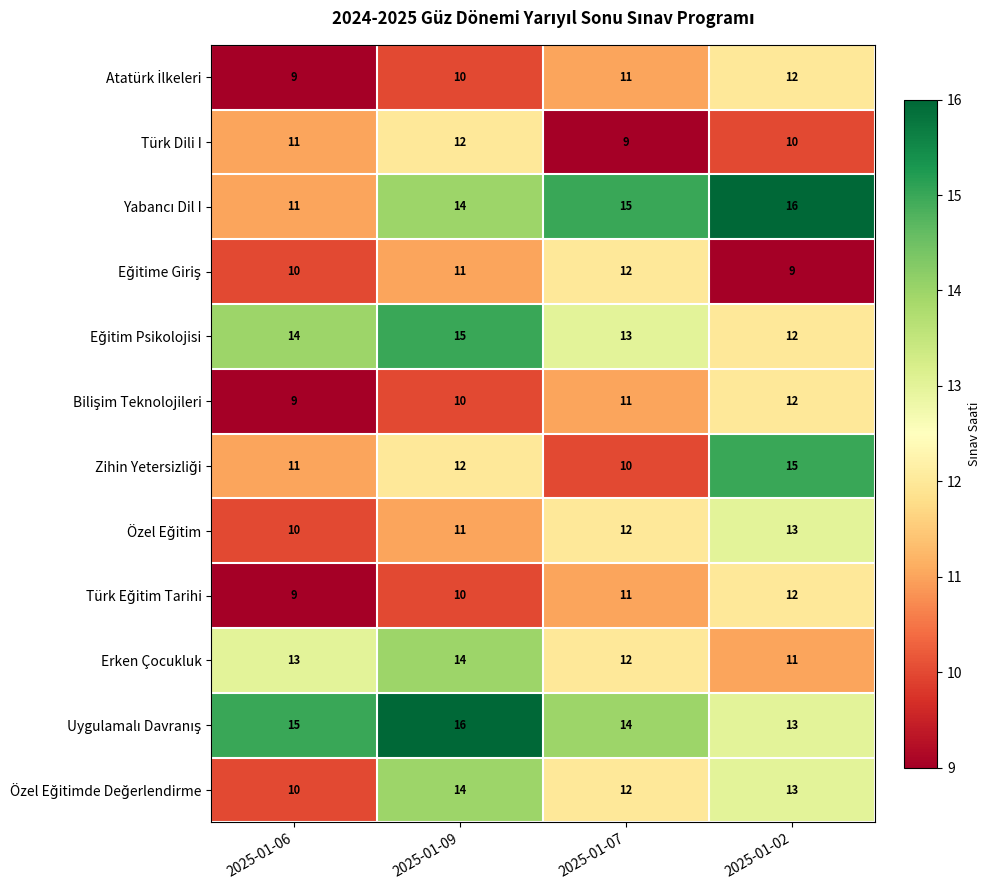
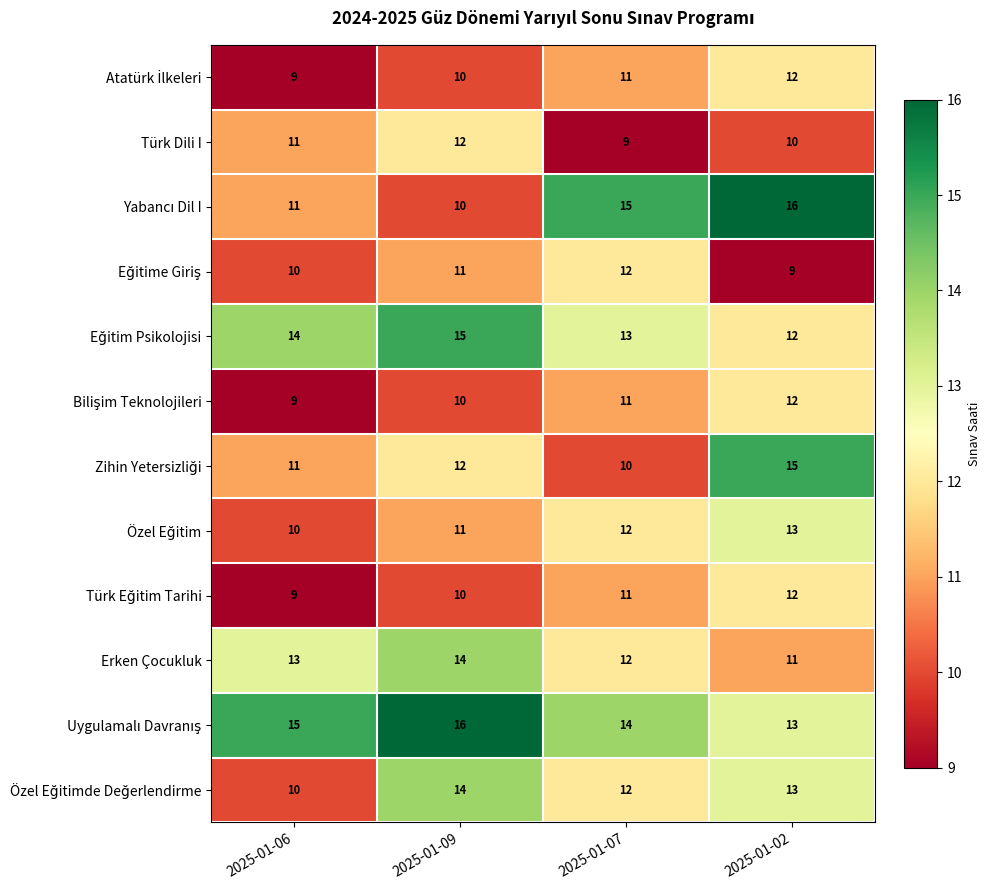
Yabancı Dil I, 2025-01-09: 14 -> 10
